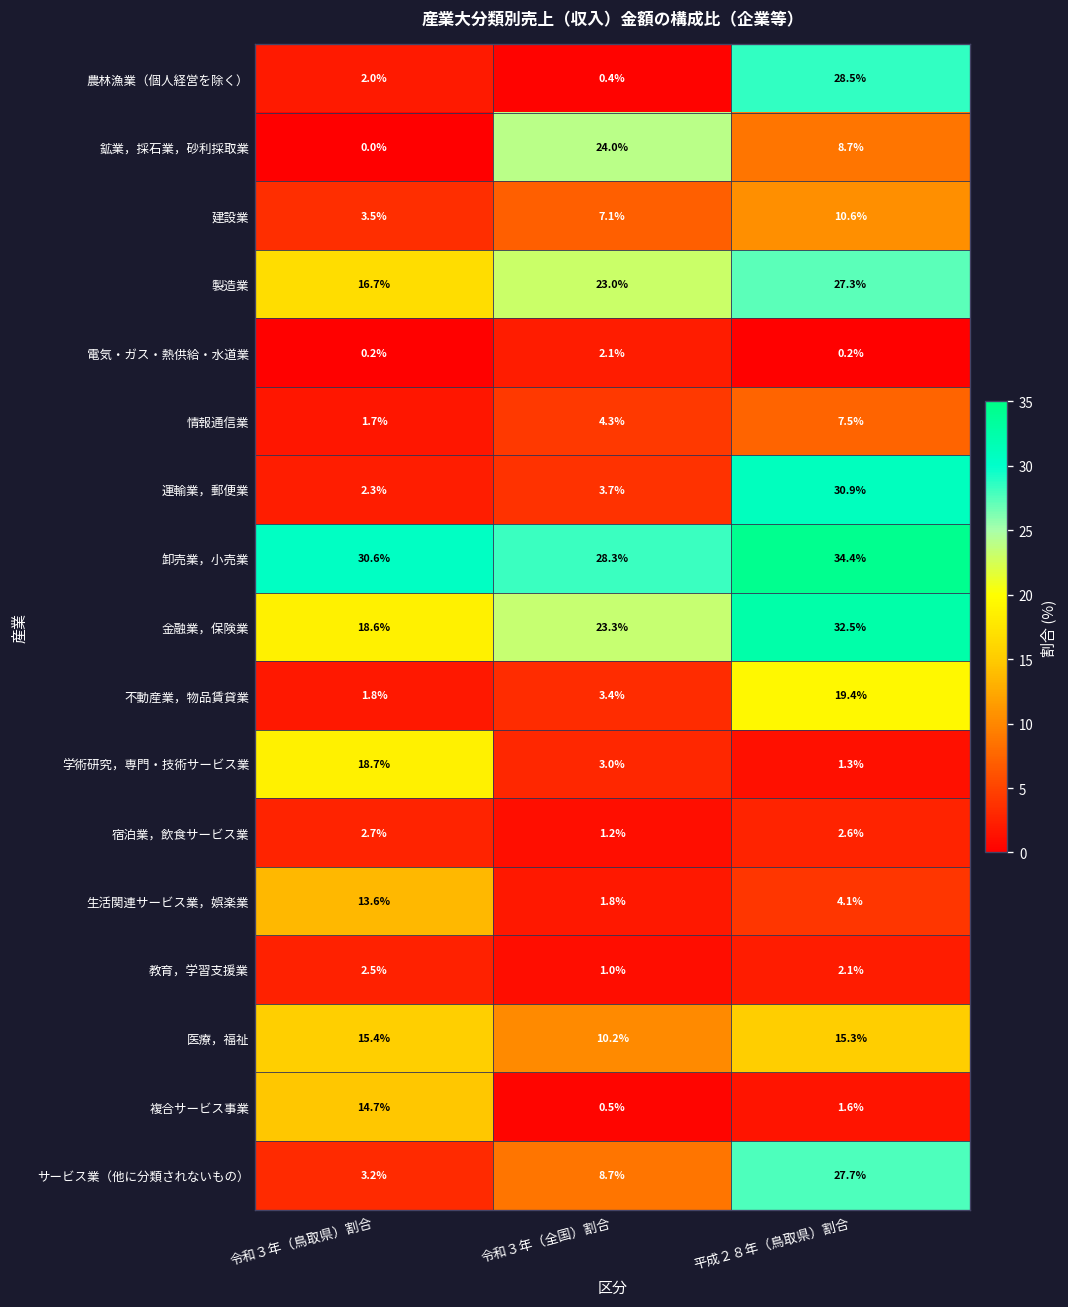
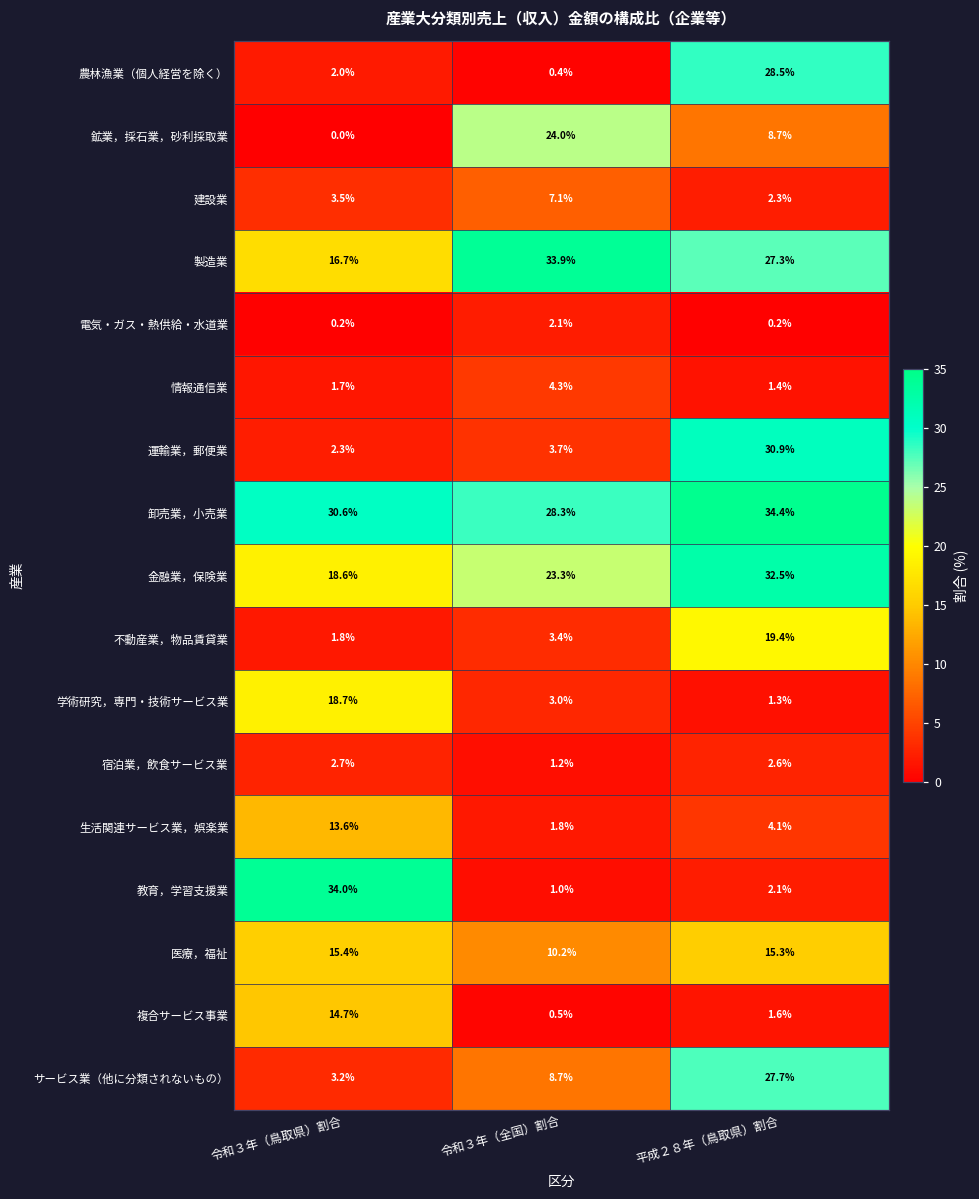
建設業, 平成２８年（鳥取県）割合: 10.6% -> 2.3%
製造業, 令和３年（全国）割合: 23.0% -> 33.9%
情報通信業, 平成２８年（鳥取県）割合: 7.5% -> 1.4%
教育，学習支援業, 令和３年（鳥取県）割合: 2.5% -> 34.0%
